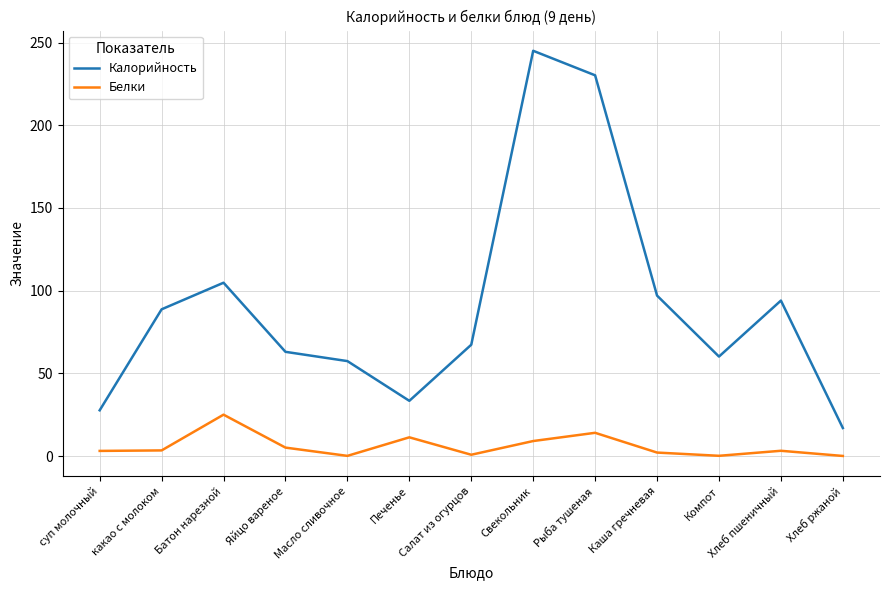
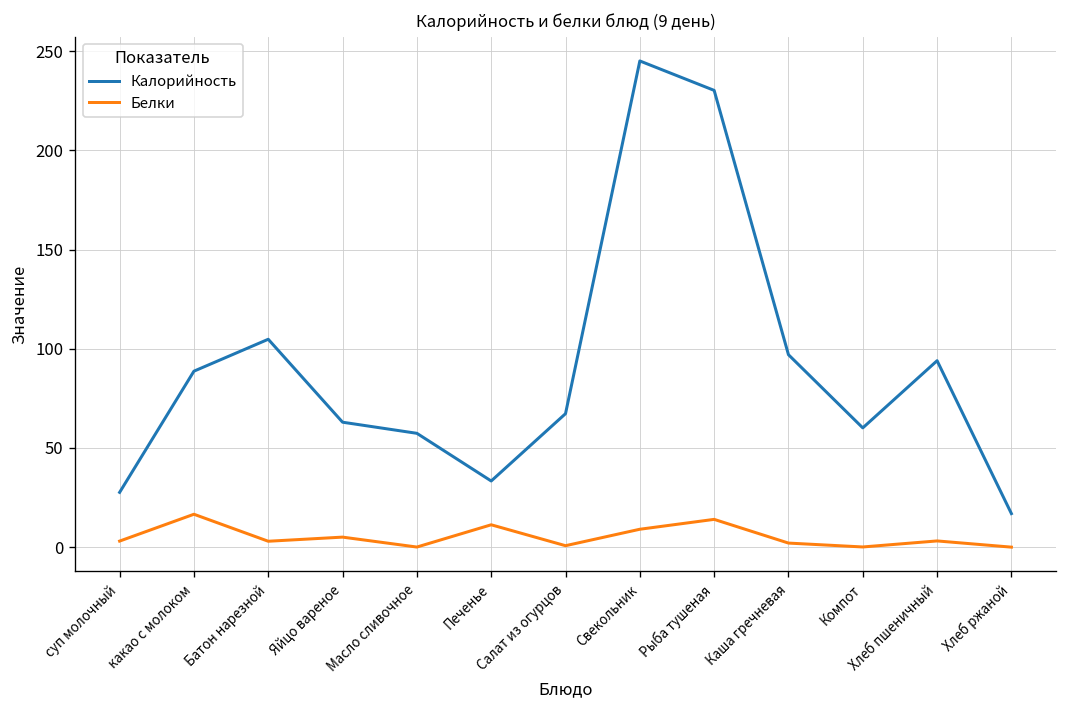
Белки, какао с молоком: 3 -> 17
Белки, Батон нарезной: 25 -> 3
